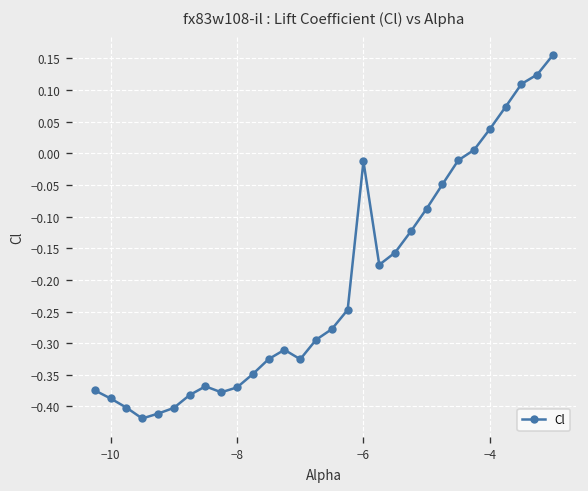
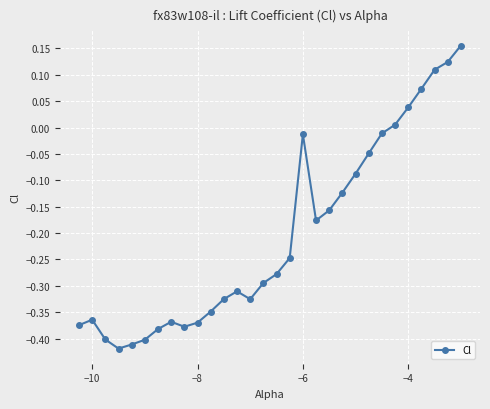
−10: -0.39 -> -0.36
